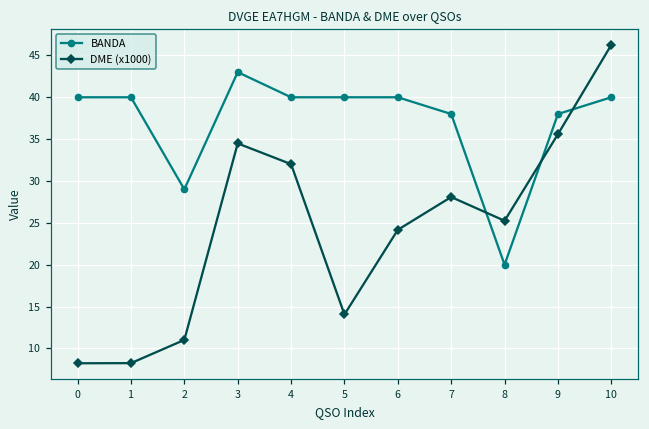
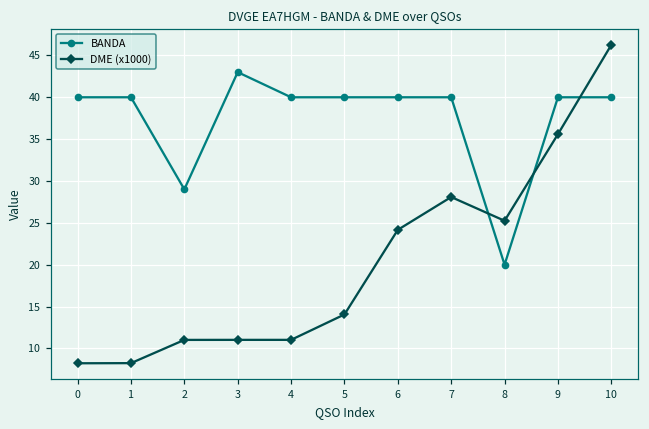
DME (x1000), 3: 34 -> 11
DME (x1000), 4: 32 -> 11
BANDA, 7: 38 -> 40
BANDA, 9: 38 -> 40
